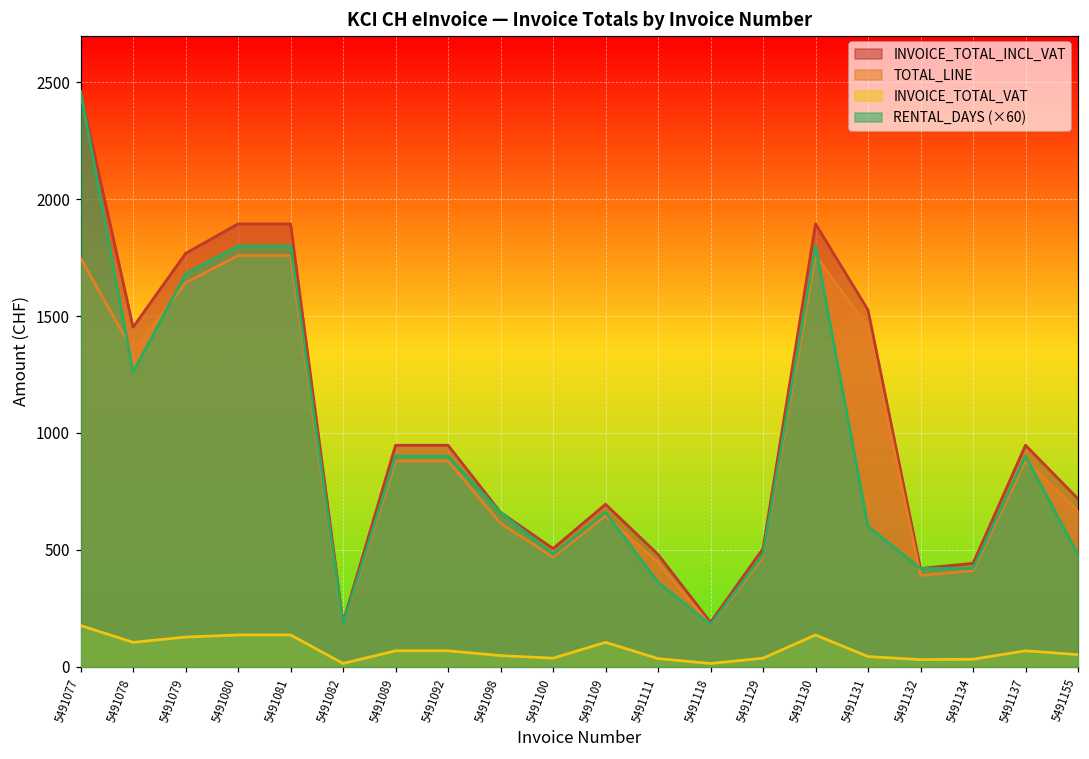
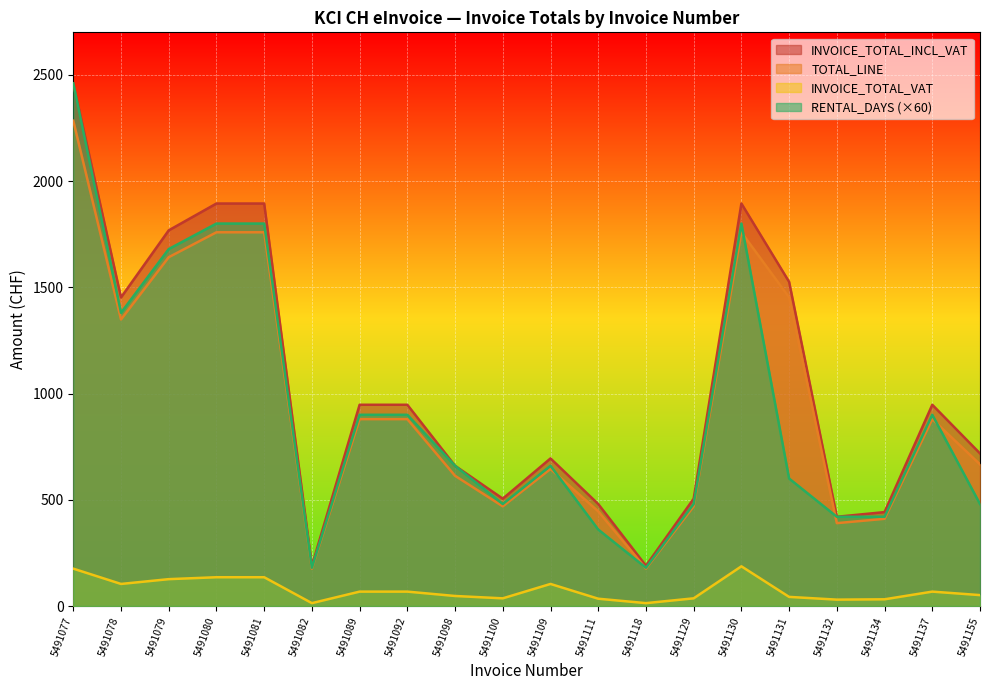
TOTAL_LINE, 5491077: 1750 -> 2280
RENTAL_DAYS (×60), 5491078: 1260 -> 1380
INVOICE_TOTAL_VAT, 5491130: 140 -> 190
